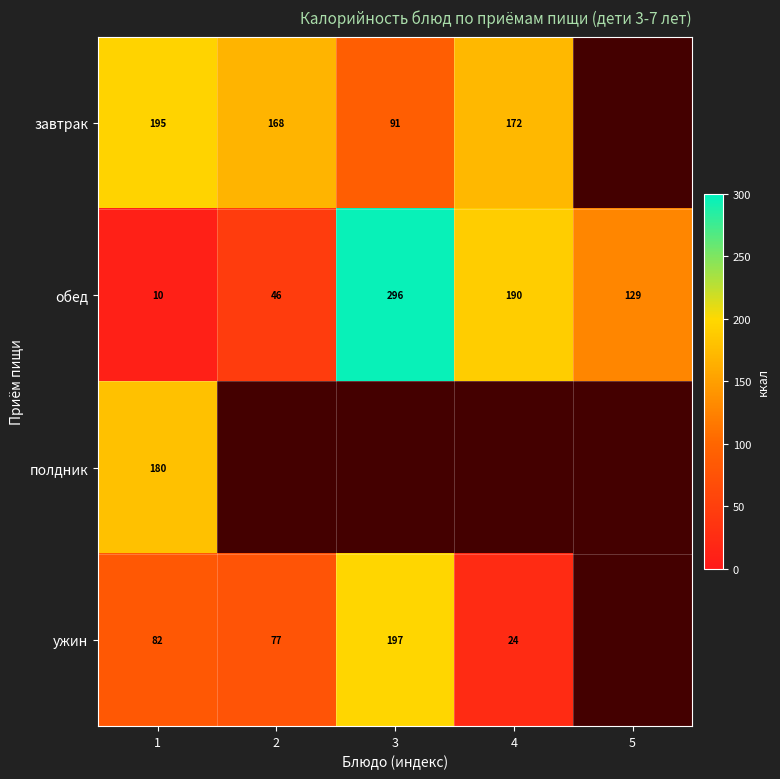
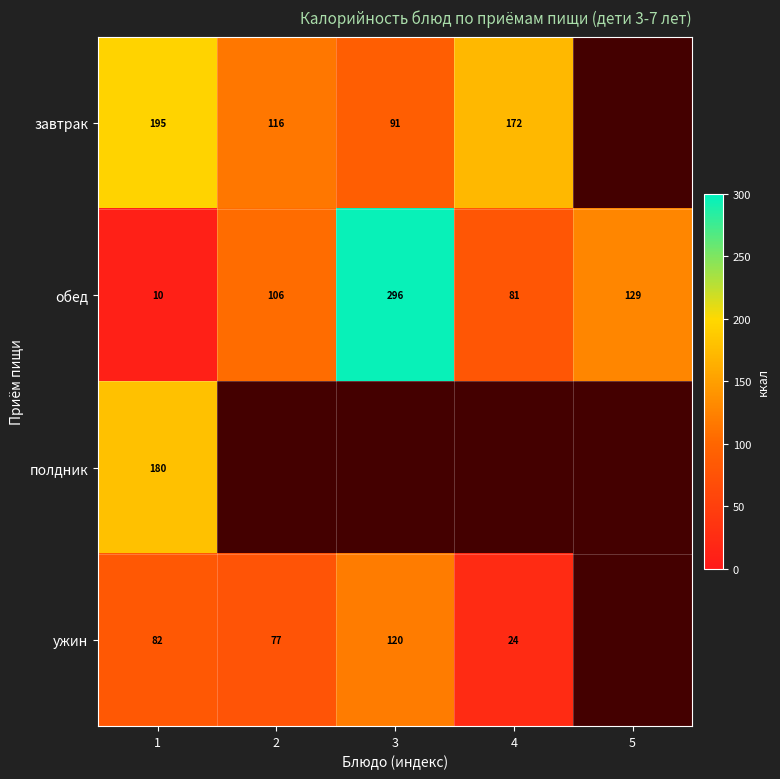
завтрак, 2: 168 -> 116
обед, 2: 46 -> 106
обед, 4: 190 -> 81
ужин, 3: 197 -> 120
